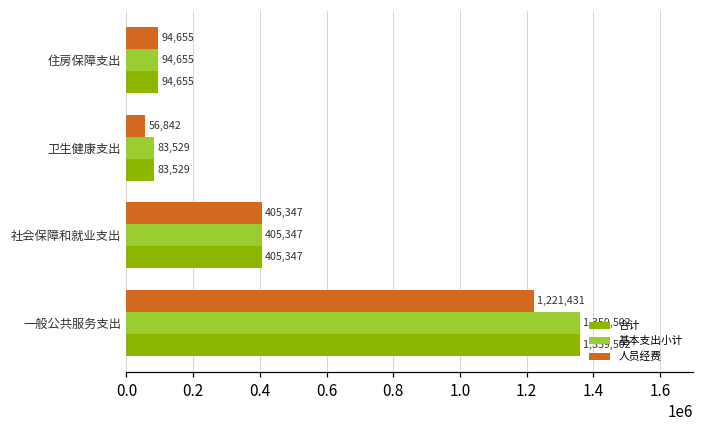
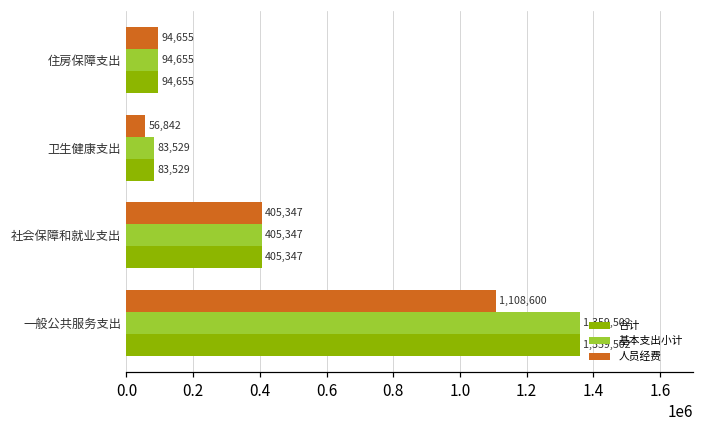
人员经费, 一般公共服务支出: 1,221,431 -> 1,108,600
